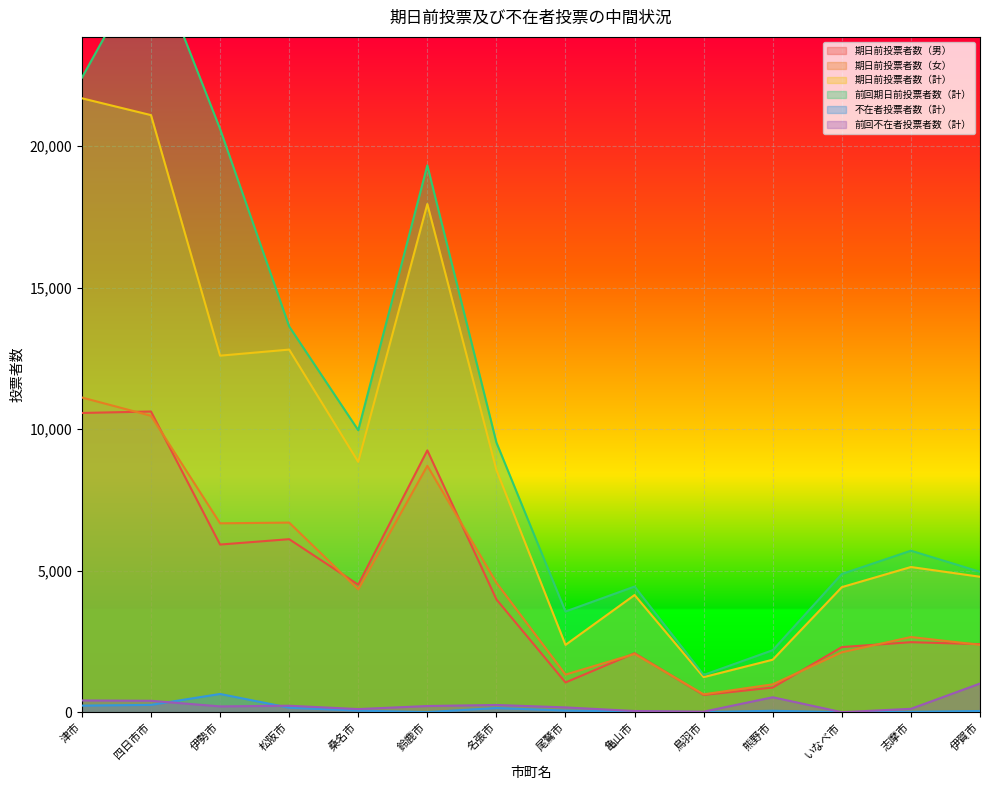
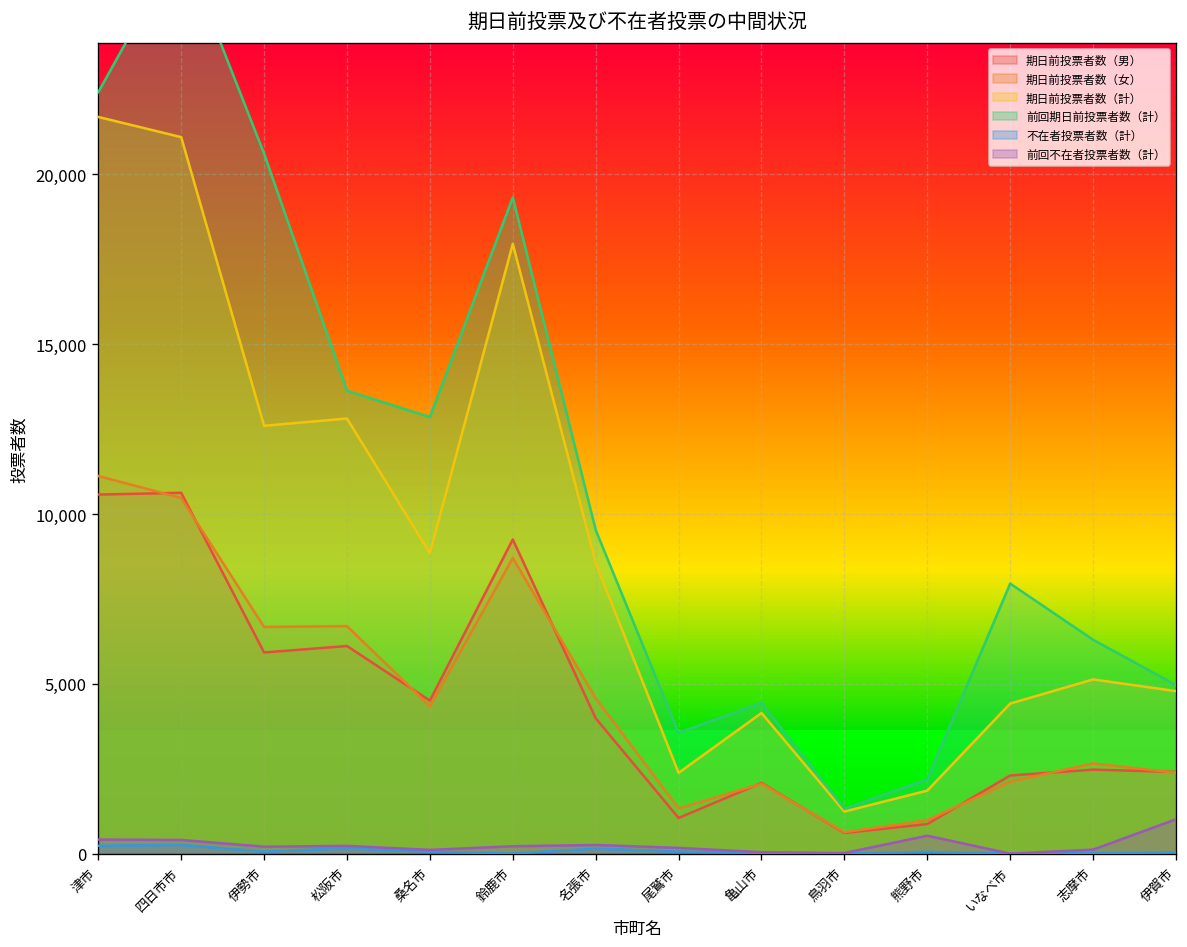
不在者投票者数（計）, 伊勢市: 600 -> 100
前回期日前投票者数（計）, 桑名市: 10,000 -> 12,900
前回期日前投票者数（計）, いなべ市: 4,900 -> 8,000
前回期日前投票者数（計）, 志摩市: 5,700 -> 6,300
